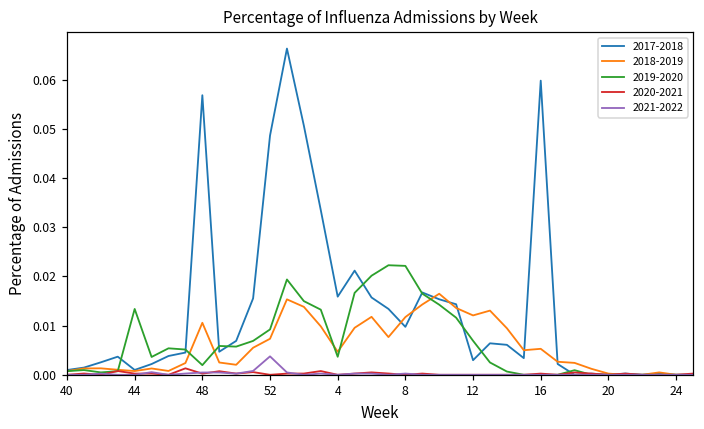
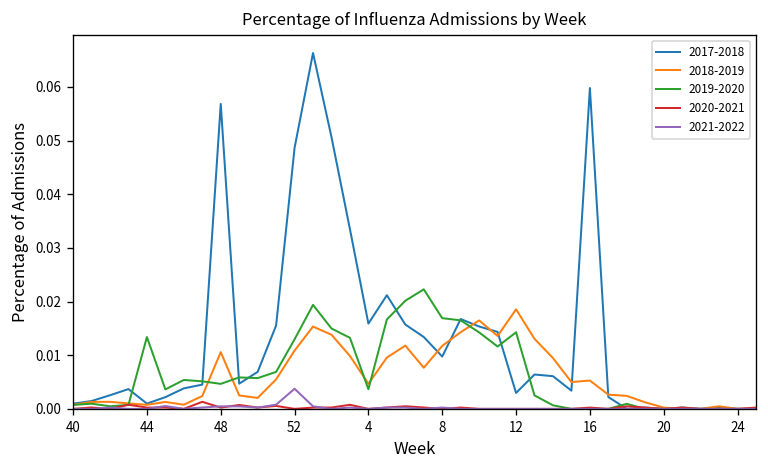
2019-2020, 48: 0.002 -> 0.005
2018-2019, 52: 0.007 -> 0.011
2019-2020, 52: 0.009 -> 0.013
2019-2020, 8: 0.022 -> 0.017
2018-2019, 12: 0.012 -> 0.019
2019-2020, 12: 0.007 -> 0.014
